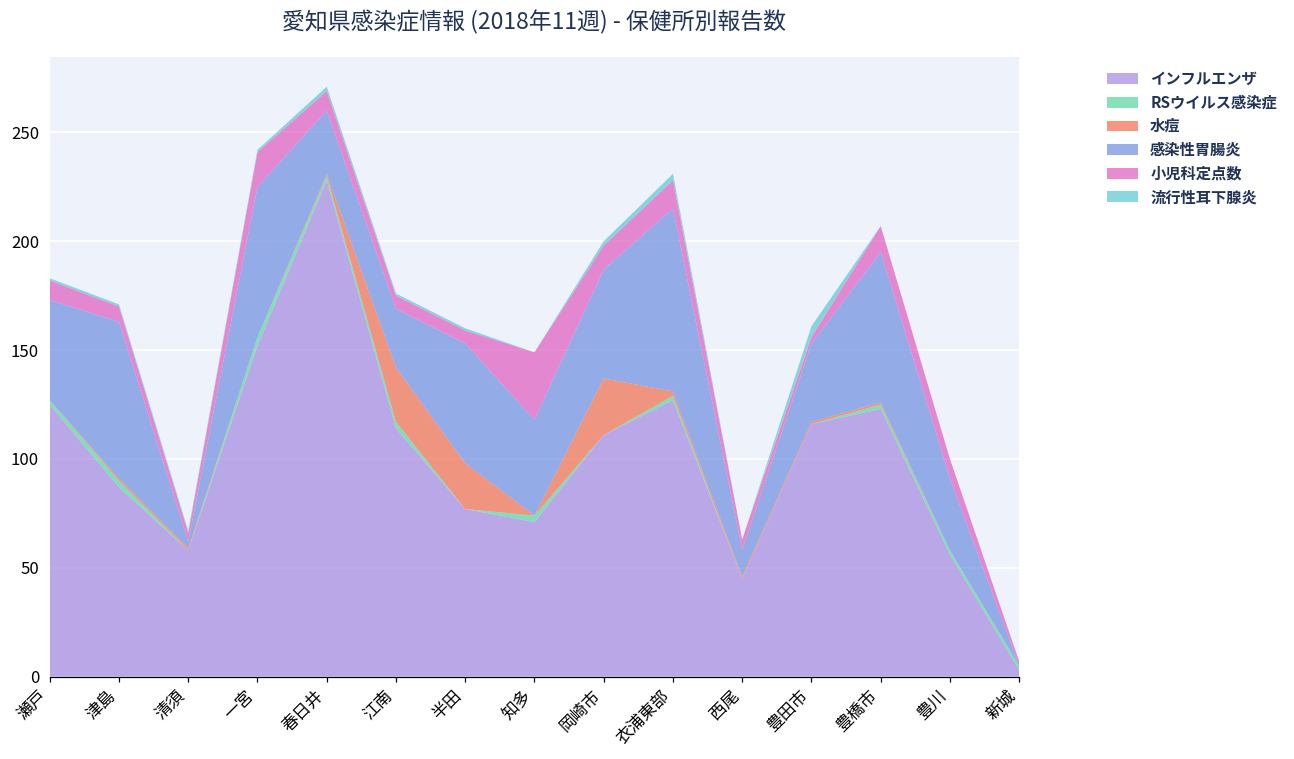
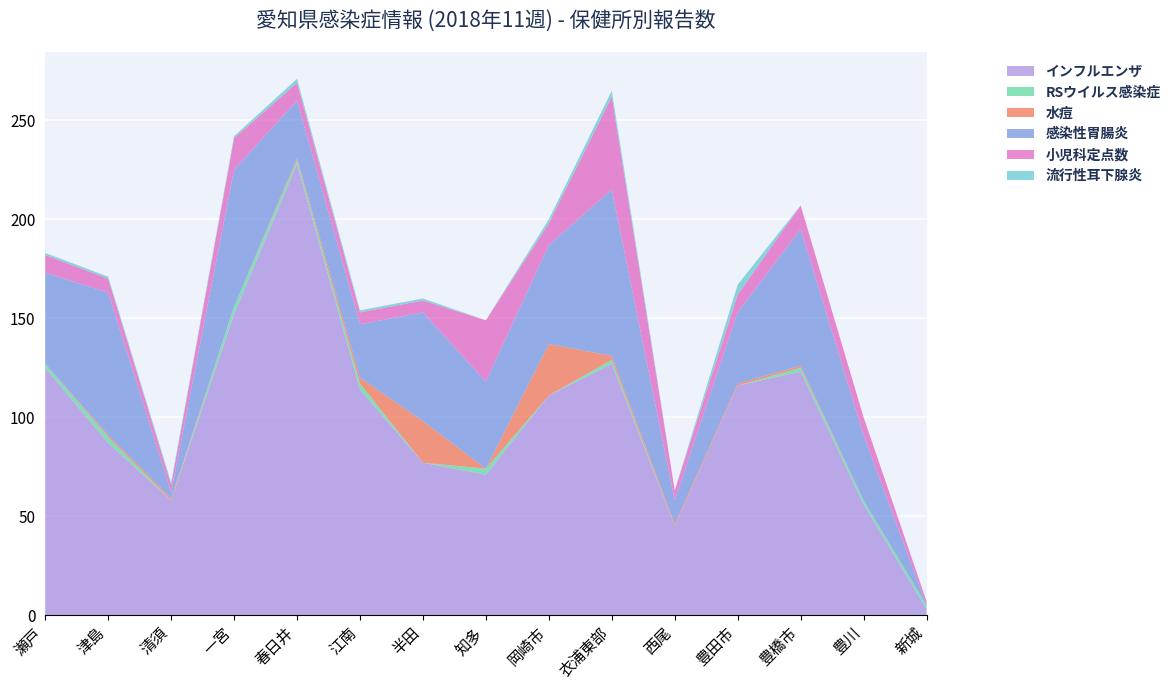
水痘, 江南: 25 -> 3
小児科定点数, 衣浦東部: 13 -> 47
小児科定点数, 豊田市: 3 -> 9
